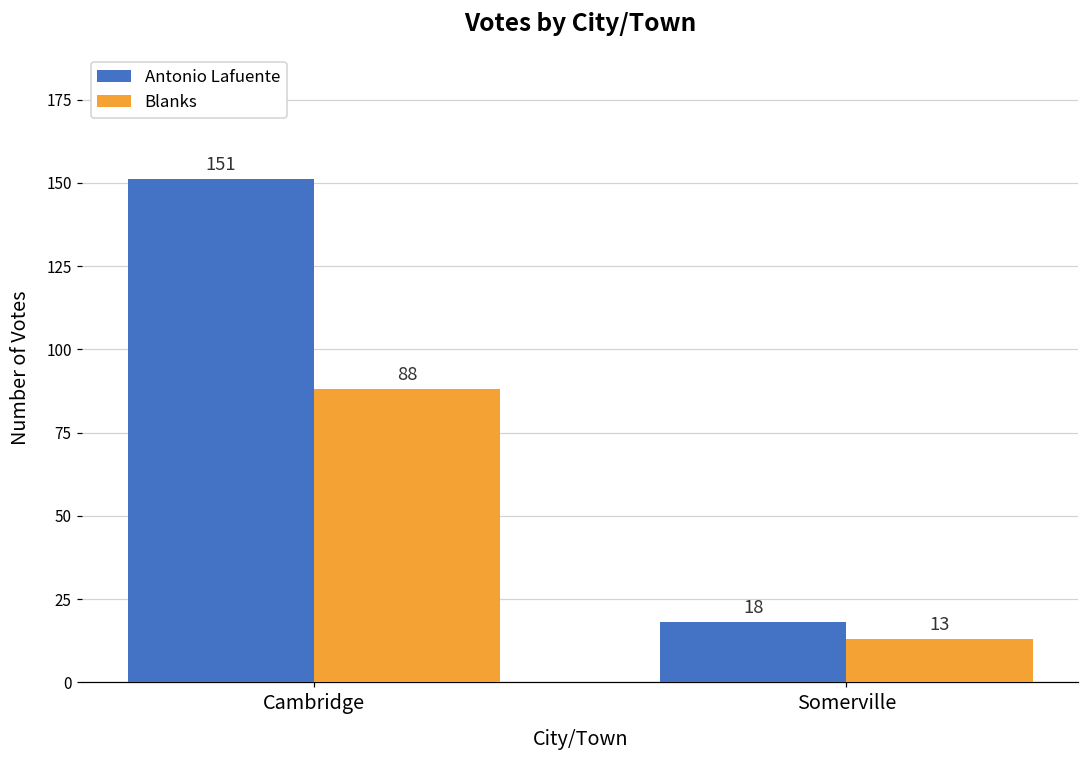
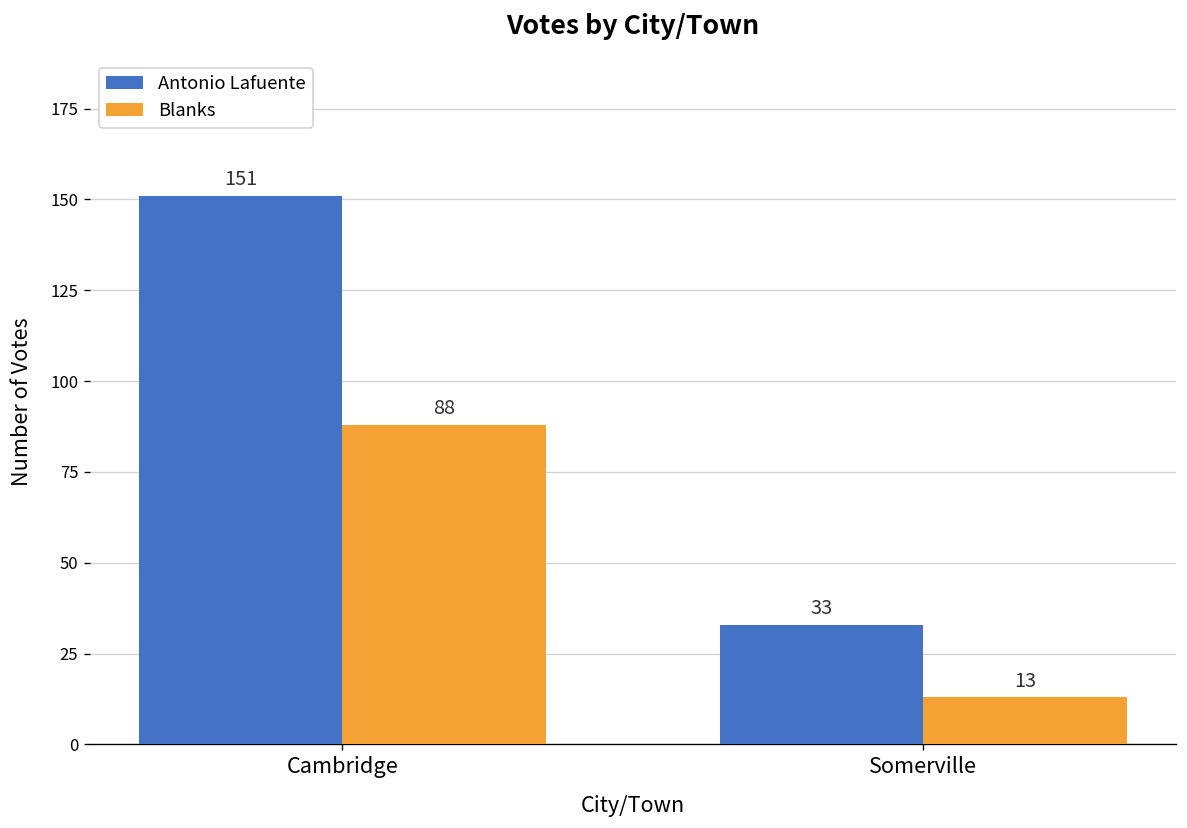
Antonio Lafuente, Somerville: 18 -> 33
